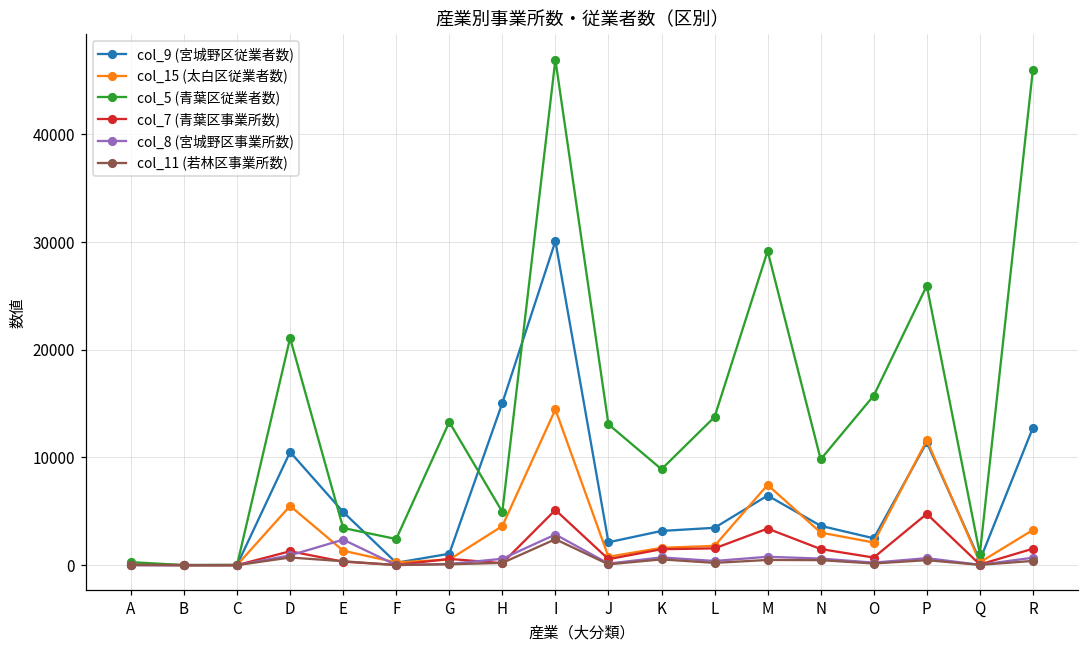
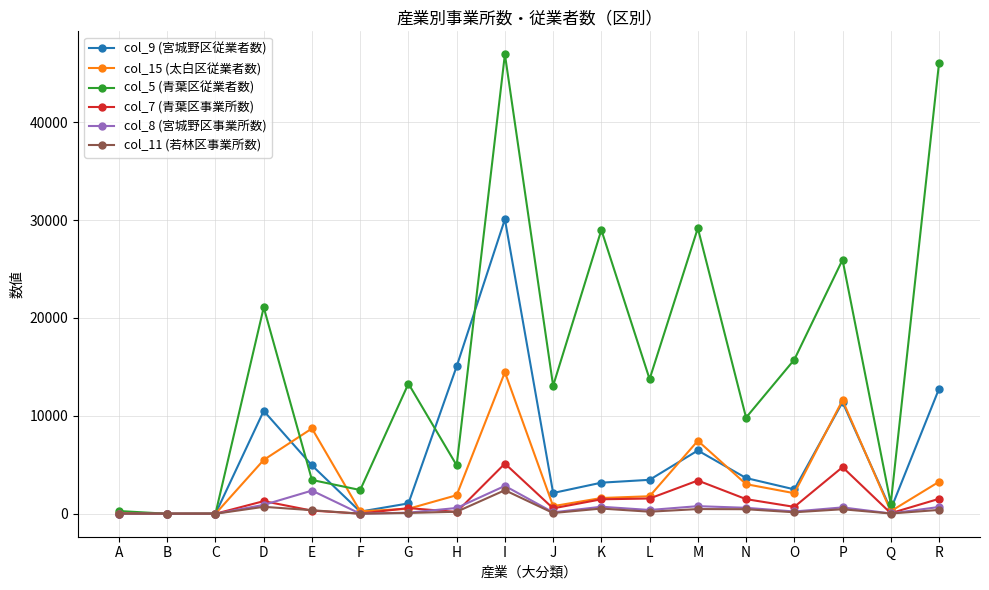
col_15 (太白区従業者数), E: 1000 -> 9000
col_15 (太白区従業者数), H: 4000 -> 2000
col_5 (青葉区従業者数), K: 9000 -> 29000
